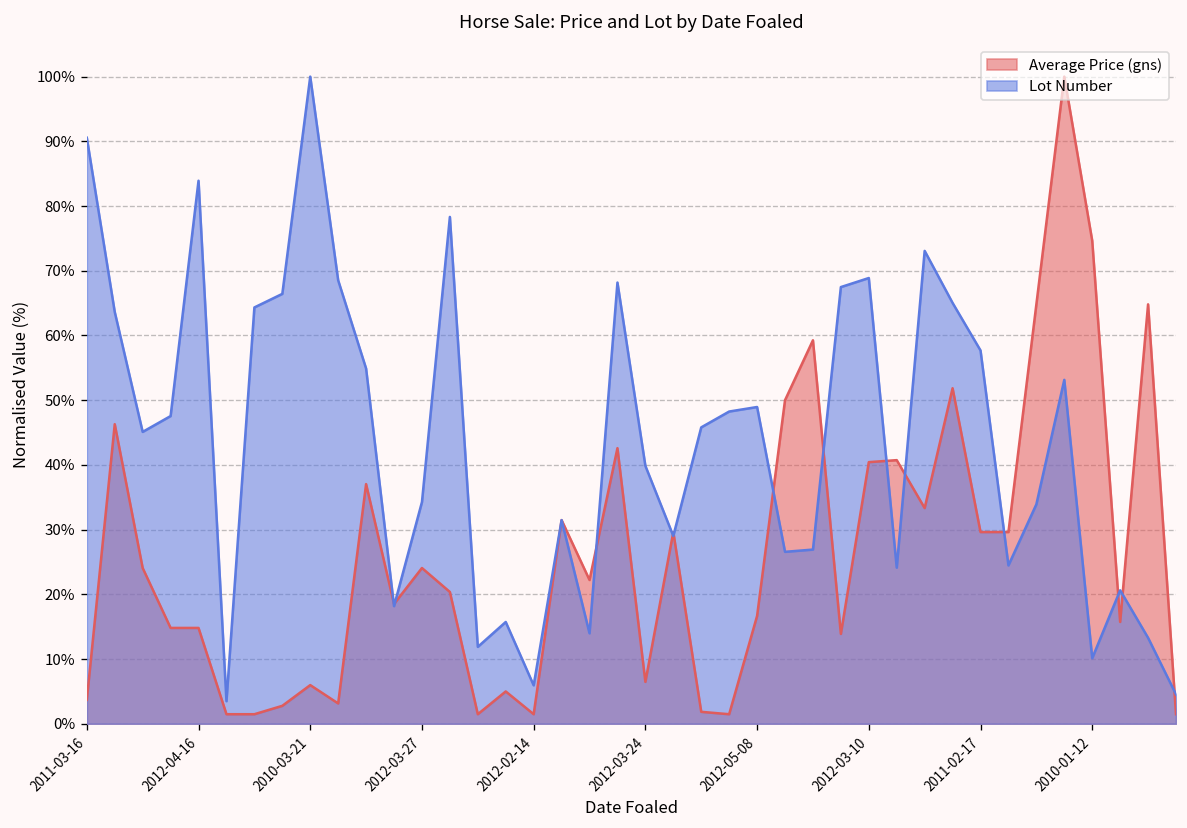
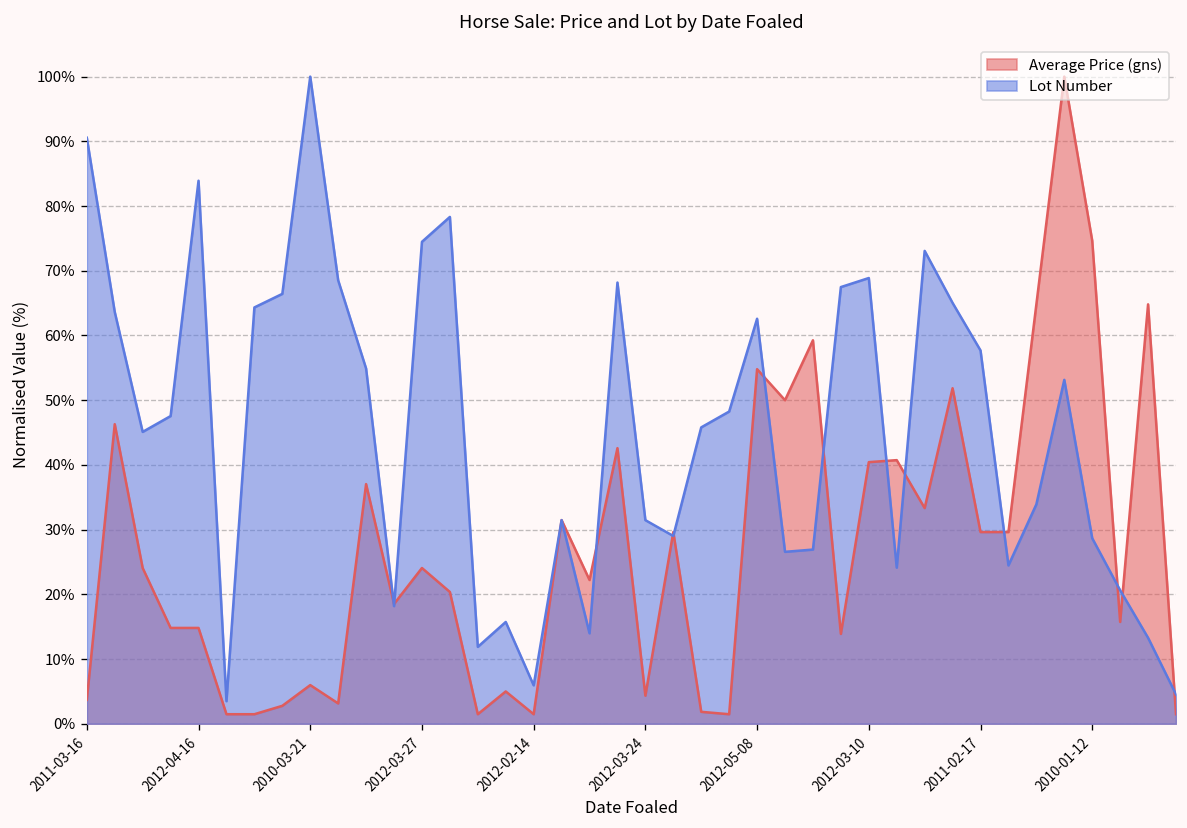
Lot Number, 2012-03-27: 34% -> 74%
Average Price (gns), 2012-03-24: 6% -> 4%
Lot Number, 2012-03-24: 40% -> 31%
Average Price (gns), 2012-05-08: 17% -> 55%
Lot Number, 2012-05-08: 49% -> 63%
Lot Number, 2010-01-12: 10% -> 29%
